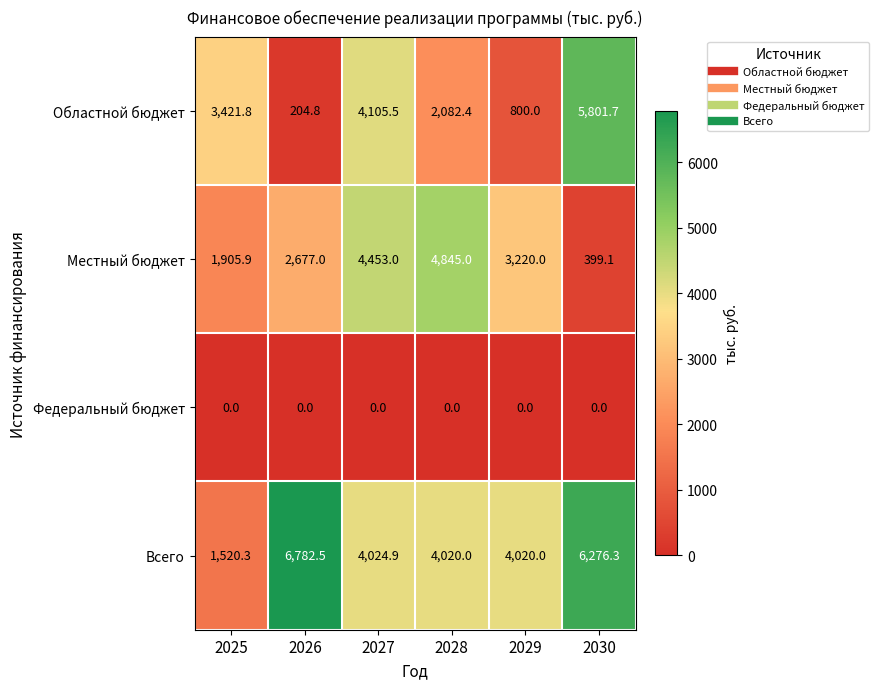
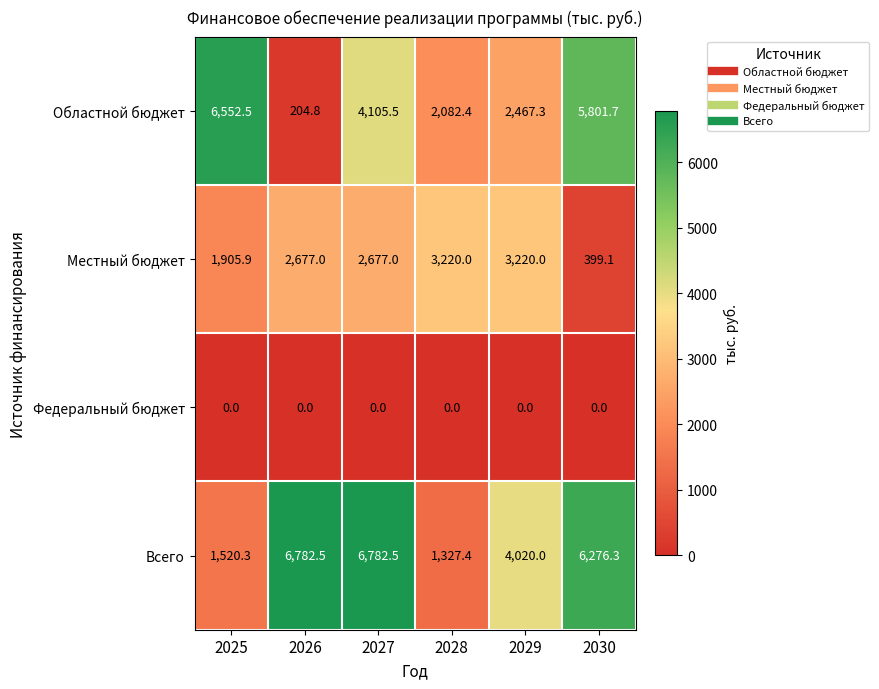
Областной бюджет, 2025: 3,421.8 -> 6,552.5
Областной бюджет, 2029: 800.0 -> 2,467.3
Местный бюджет, 2027: 4,453.0 -> 2,677.0
Местный бюджет, 2028: 4,845.0 -> 3,220.0
Всего, 2027: 4,024.9 -> 6,782.5
Всего, 2028: 4,020.0 -> 1,327.4
